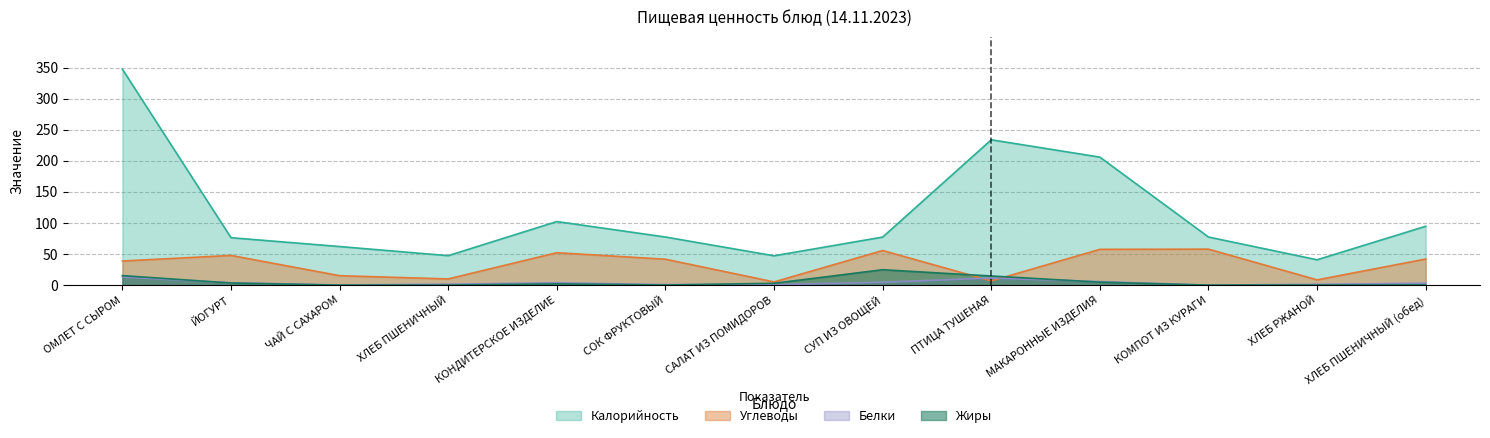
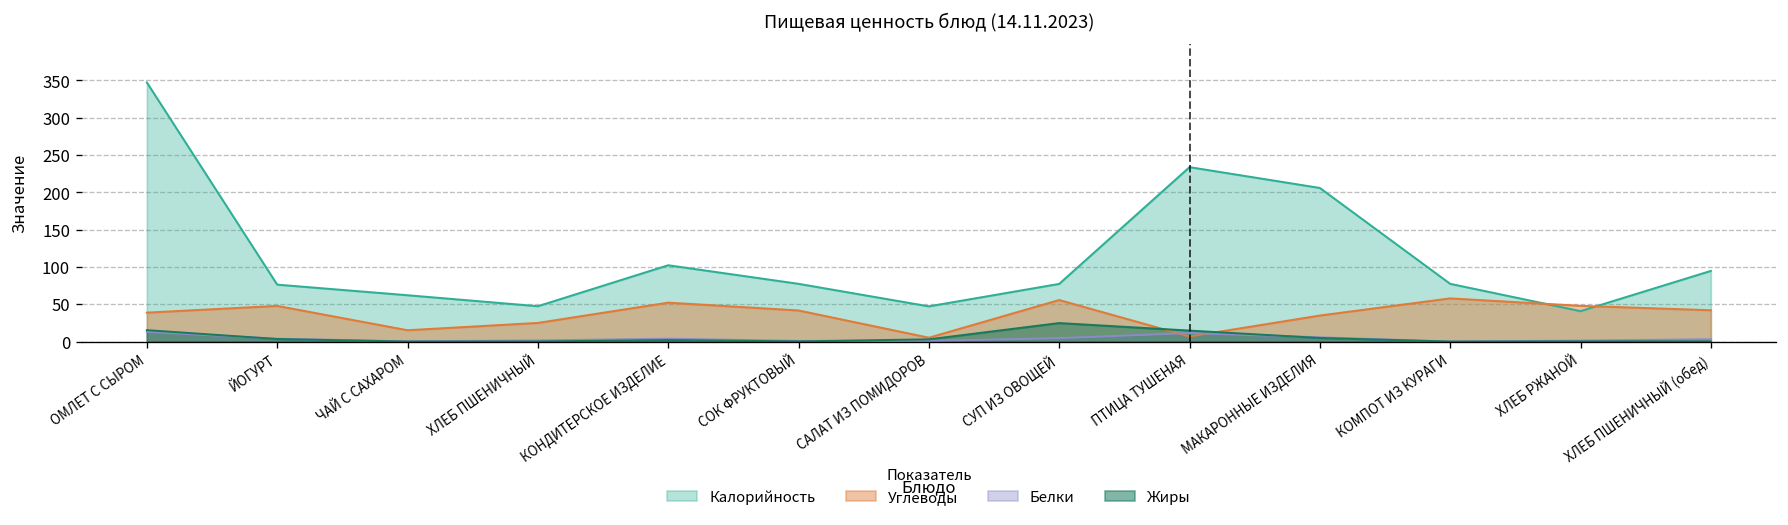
Углеводы, ХЛЕБ ПШЕНИЧНЫЙ: 10 -> 30
Углеводы, МАКАРОННЫЕ ИЗДЕЛИЯ: 60 -> 30
Углеводы, ХЛЕБ РЖАНОЙ: 10 -> 50
